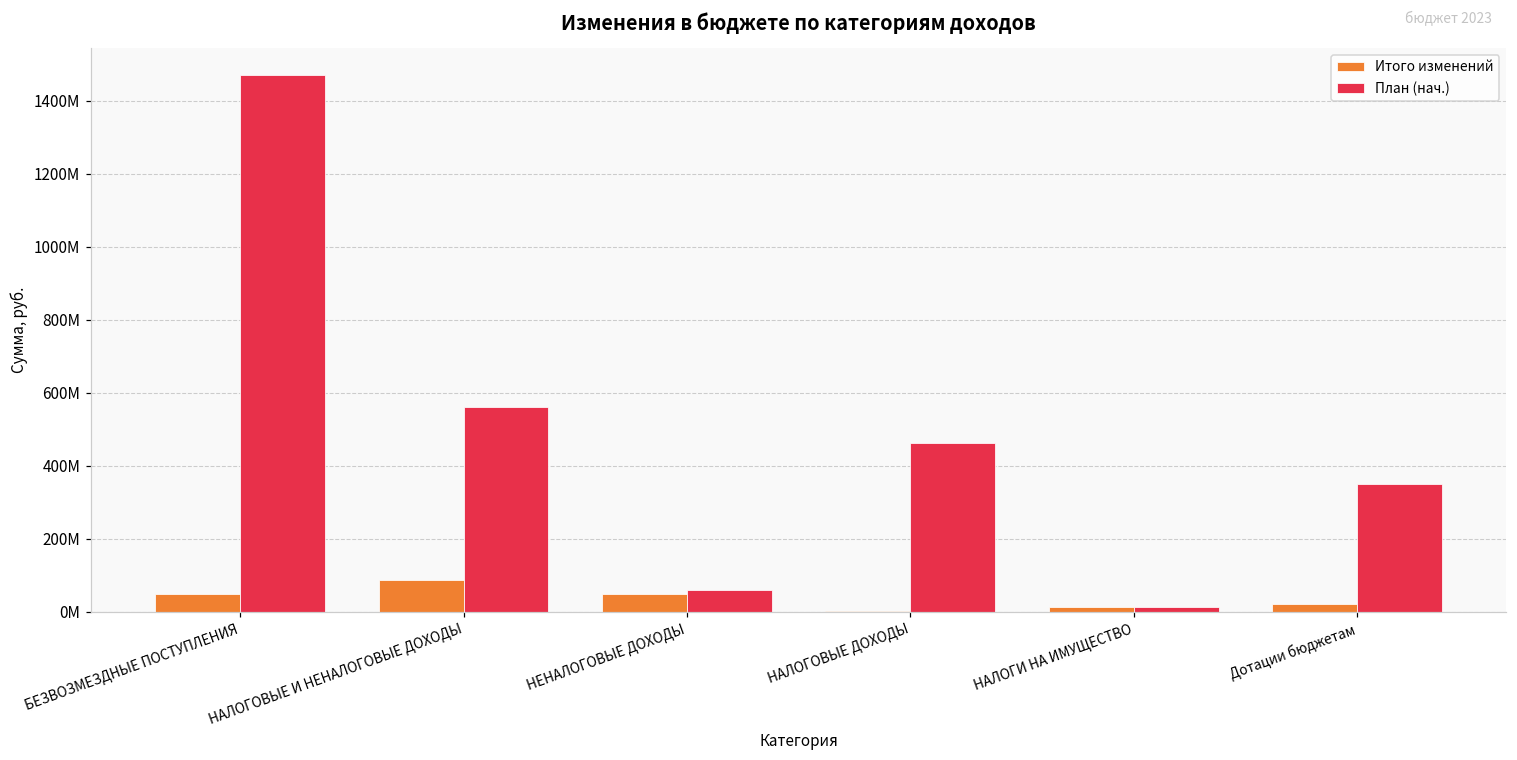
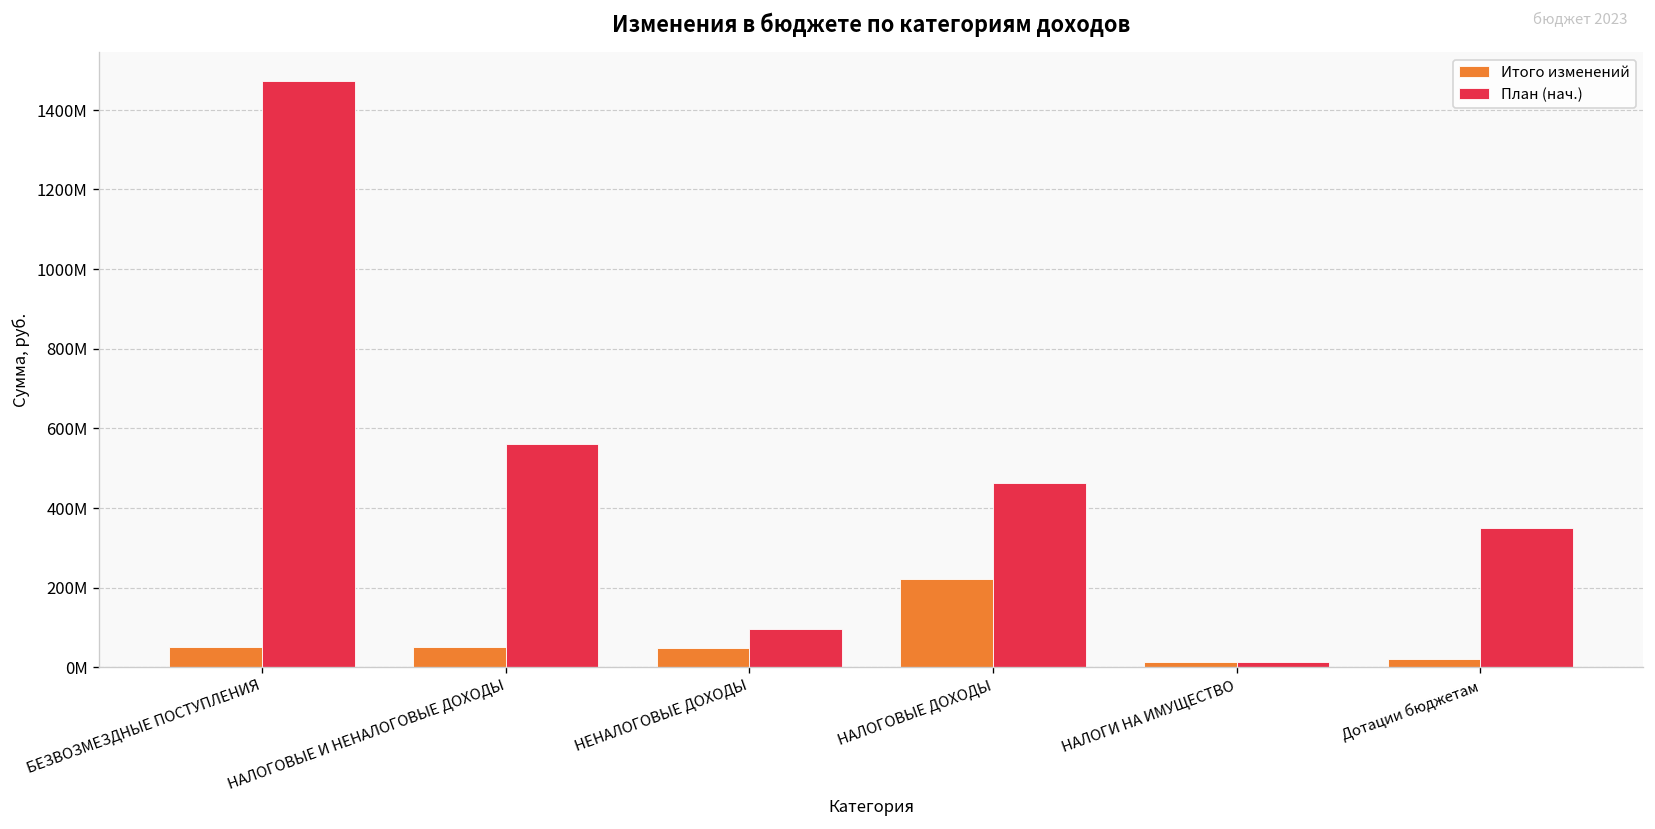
Итого изменений, НАЛОГОВЫЕ И НЕНАЛОГОВЫЕ ДОХОДЫ: 90000000 -> 50000000
План (нач.), НЕНАЛОГОВЫЕ ДОХОДЫ: 60000000 -> 100000000
Итого изменений, НАЛОГОВЫЕ ДОХОДЫ: 0 -> 220000000
